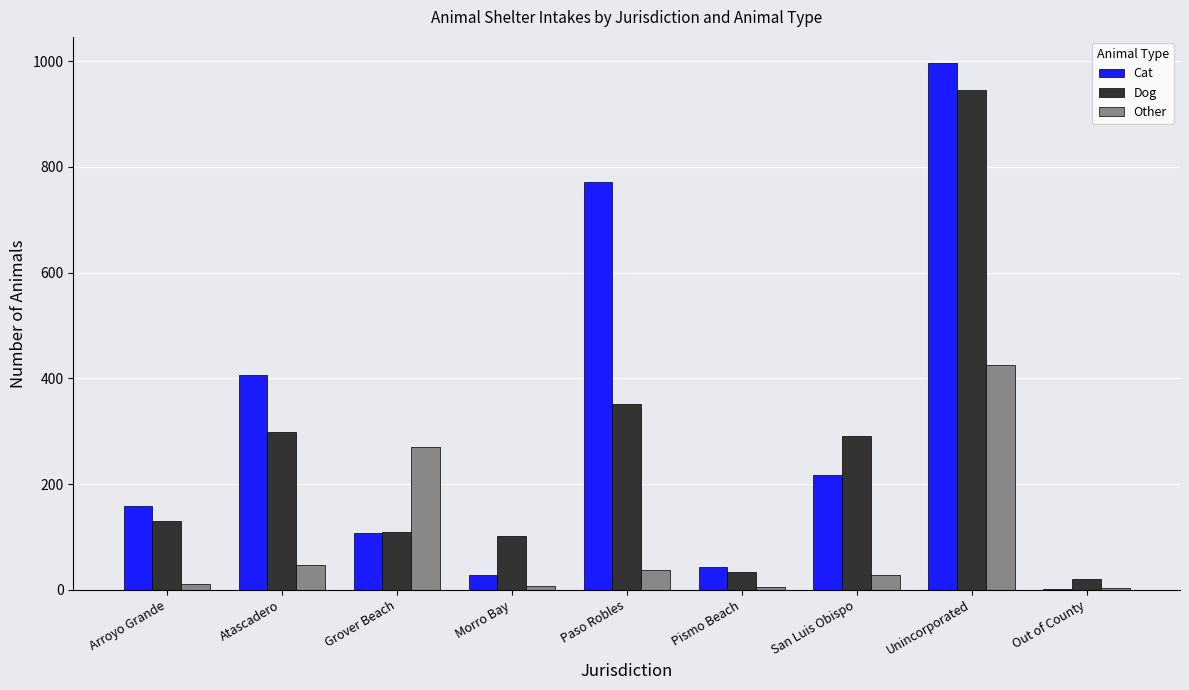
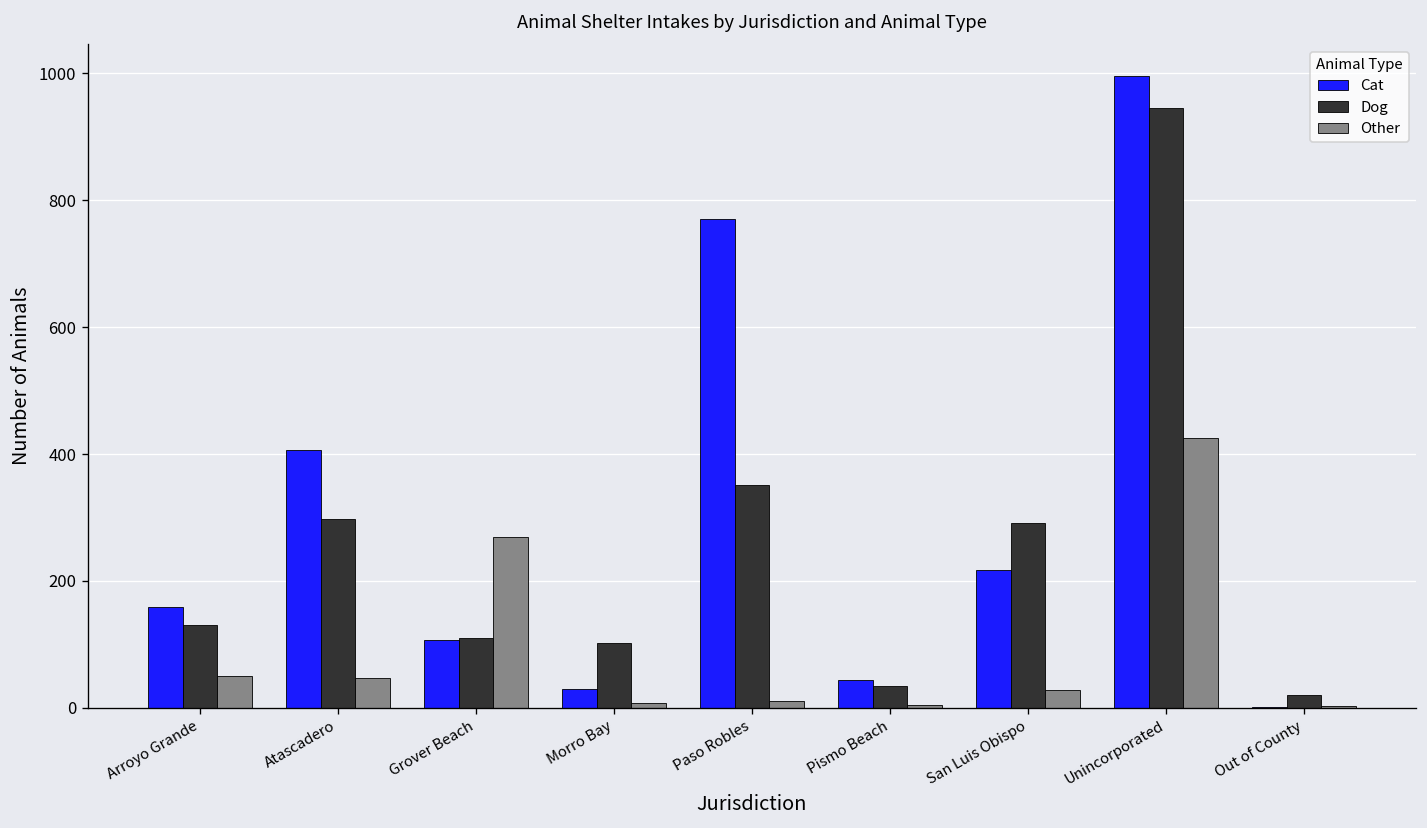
Other, Arroyo Grande: 10 -> 50
Other, Paso Robles: 40 -> 10
